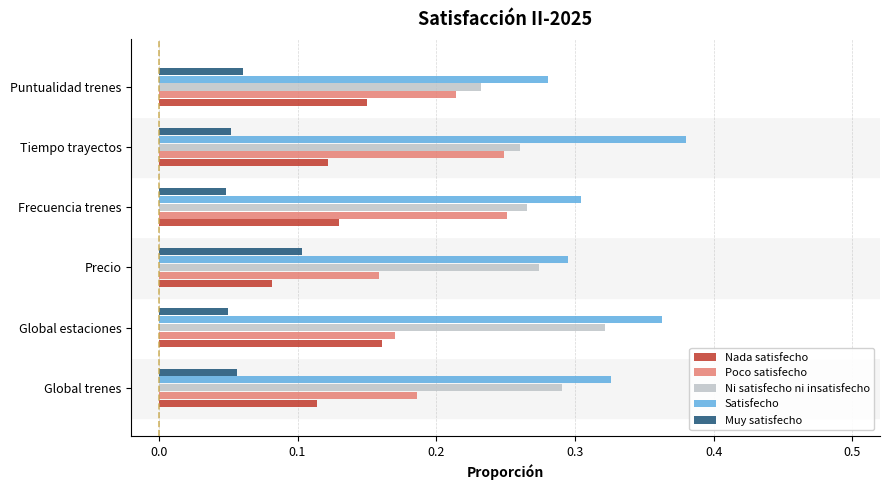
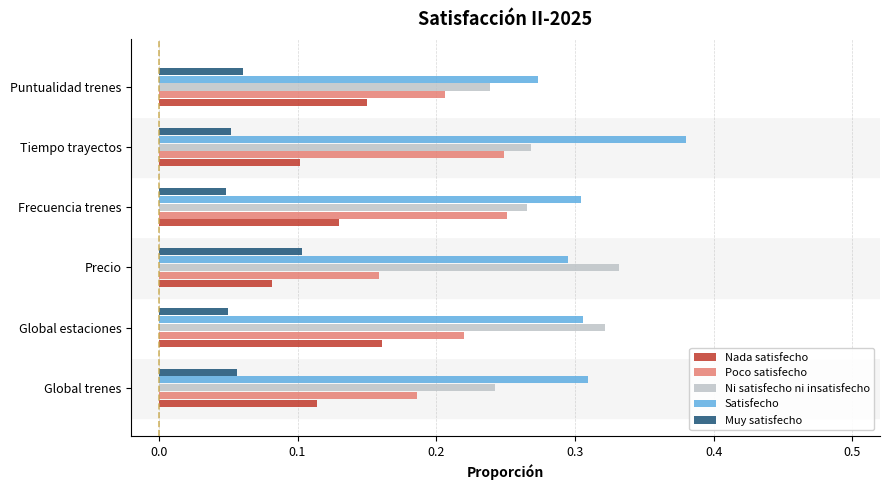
Satisfecho, Puntualidad trenes: 0.281 -> 0.273
Ni satisfecho ni insatisfecho, Puntualidad trenes: 0.232 -> 0.239
Poco satisfecho, Puntualidad trenes: 0.214 -> 0.206
Ni satisfecho ni insatisfecho, Tiempo trayectos: 0.261 -> 0.268
Nada satisfecho, Tiempo trayectos: 0.122 -> 0.102
Ni satisfecho ni insatisfecho, Precio: 0.274 -> 0.332
Satisfecho, Global estaciones: 0.363 -> 0.306
Poco satisfecho, Global estaciones: 0.170 -> 0.220
Satisfecho, Global trenes: 0.326 -> 0.309
Ni satisfecho ni insatisfecho, Global trenes: 0.291 -> 0.242
